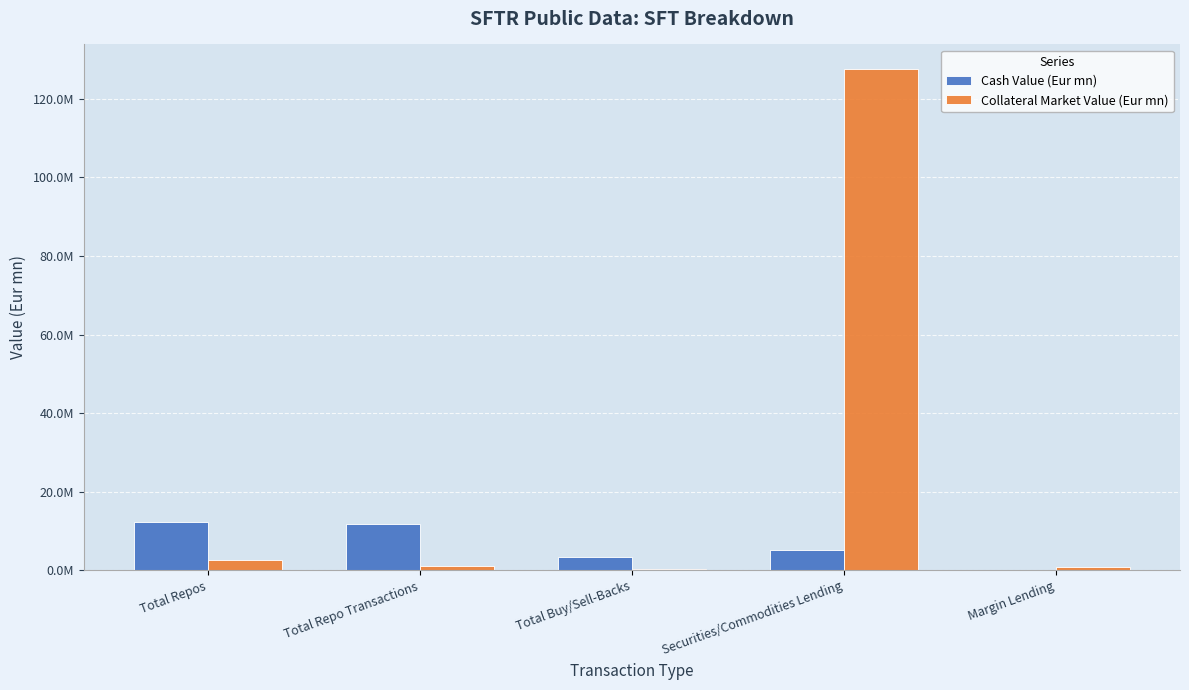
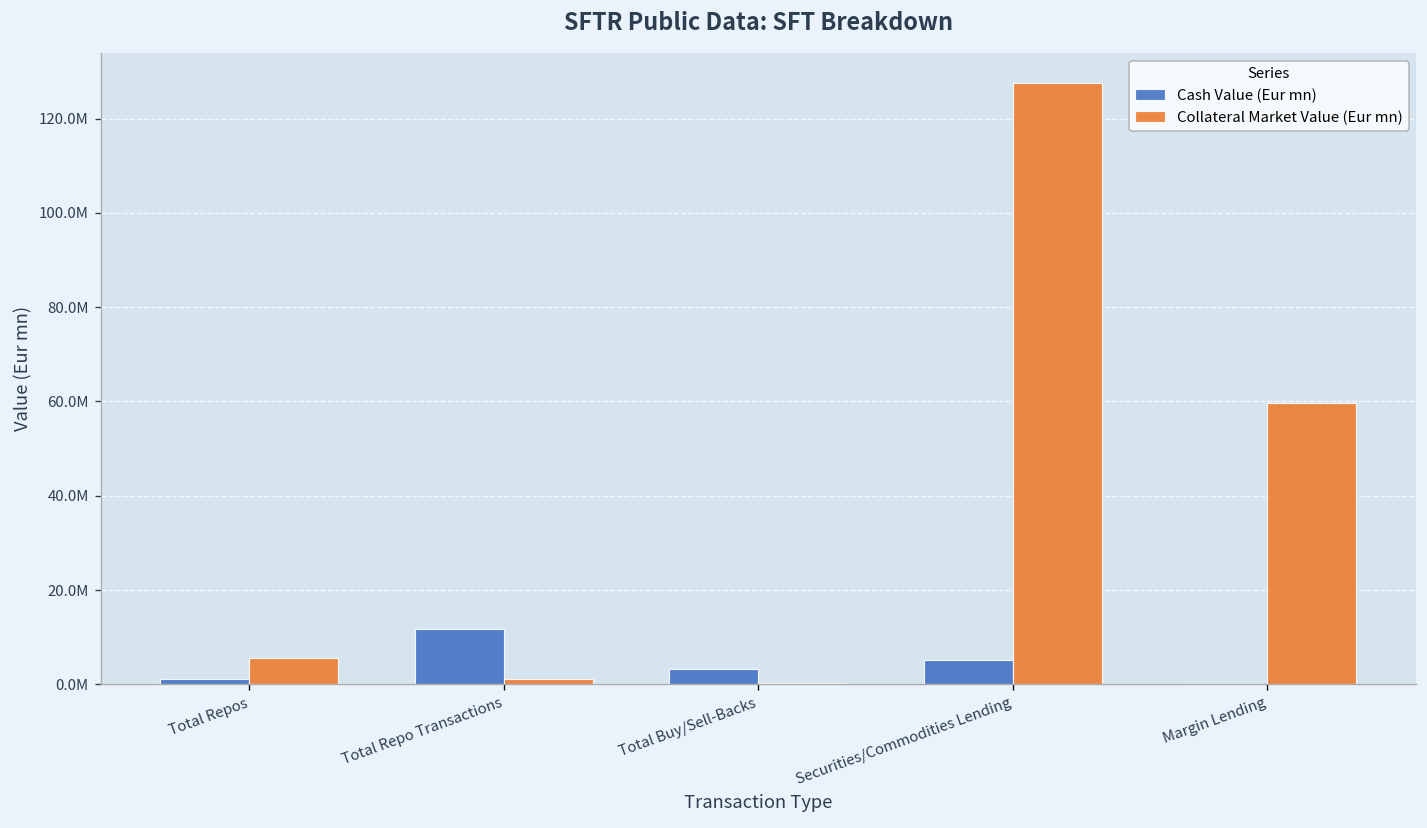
Cash Value (Eur mn), Total Repos: 12000000 -> 1000000
Collateral Market Value (Eur mn), Total Repos: 3000000 -> 6000000
Collateral Market Value (Eur mn), Margin Lending: 1000000 -> 60000000
